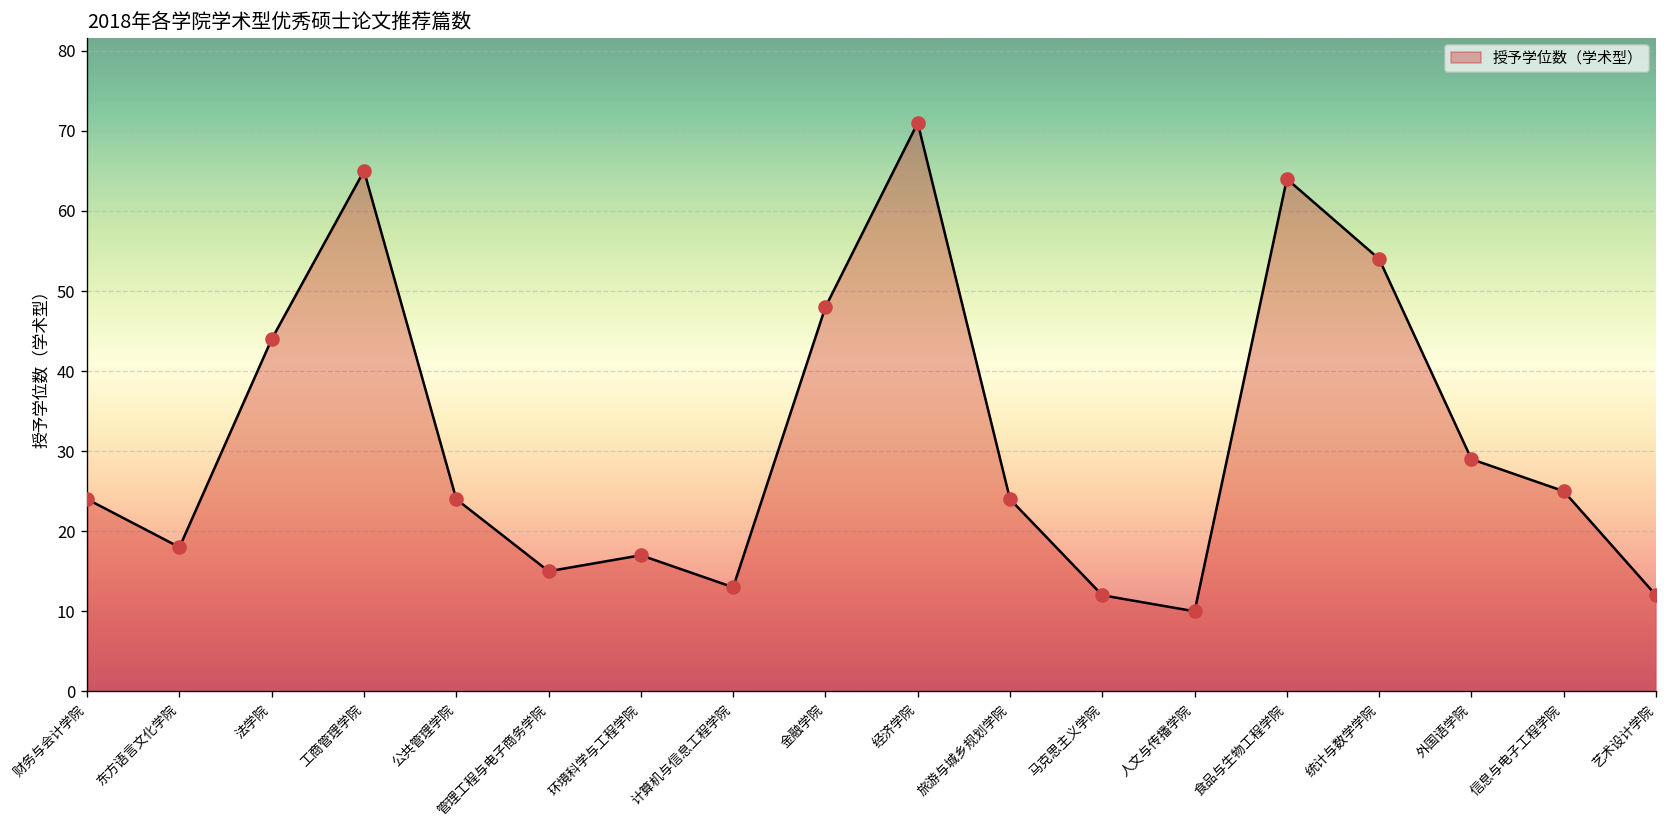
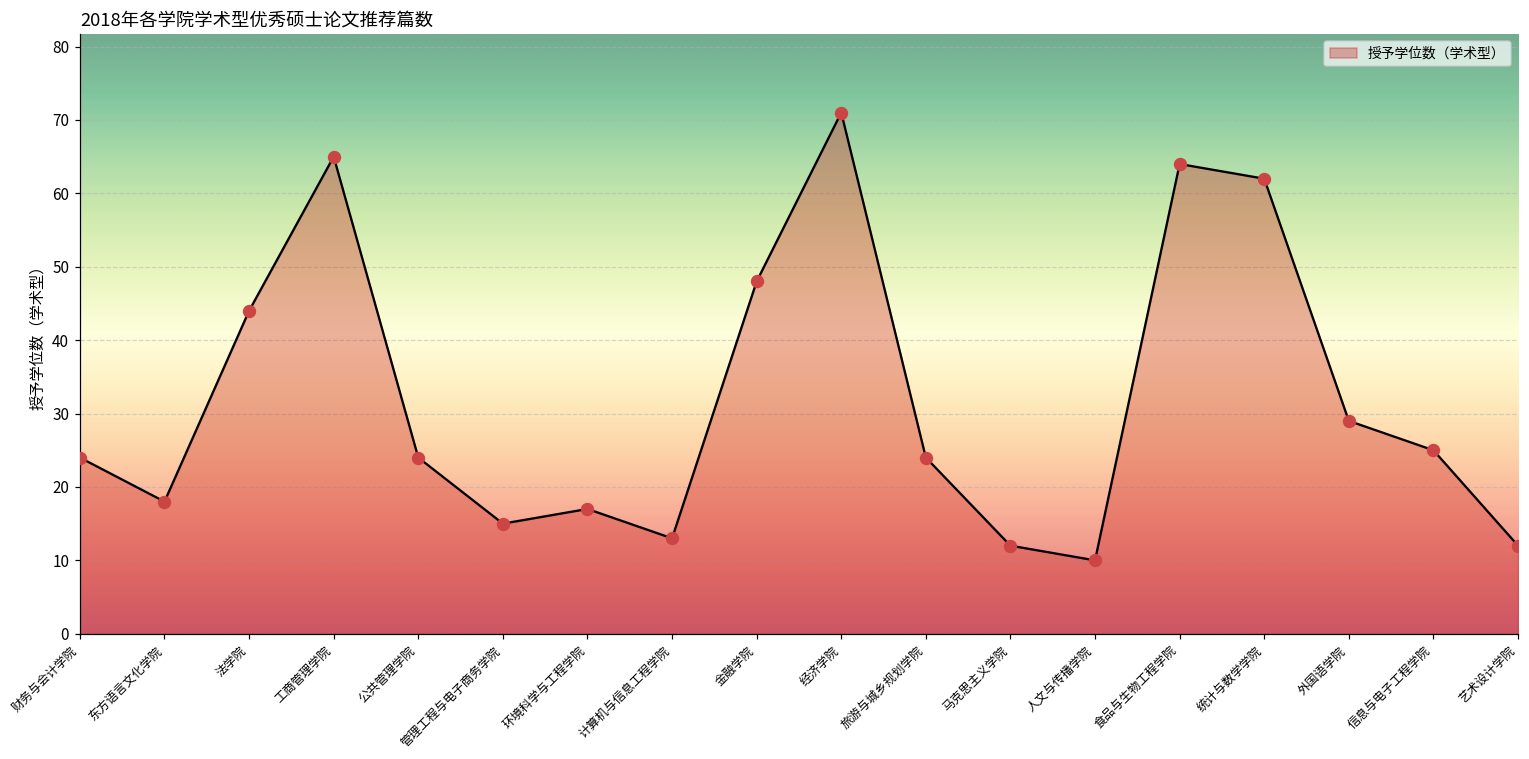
统计与数学学院: 54 -> 62
